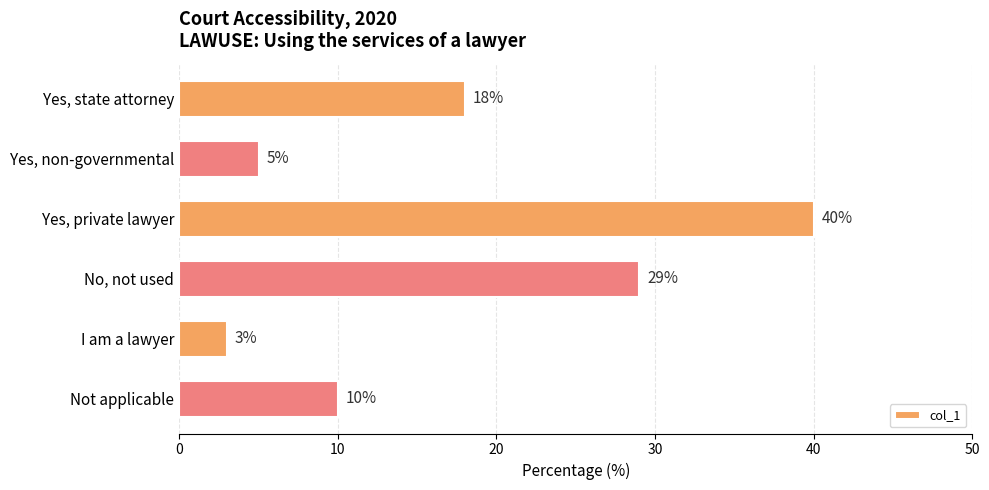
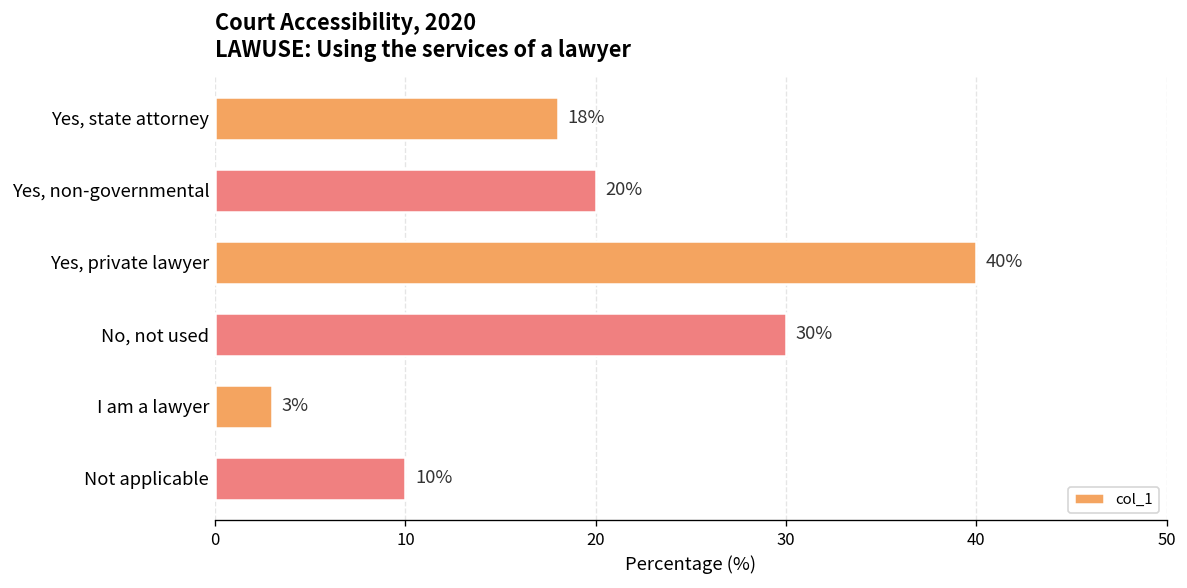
Yes, non-governmental: 5% -> 20%
No, not used: 29% -> 30%
